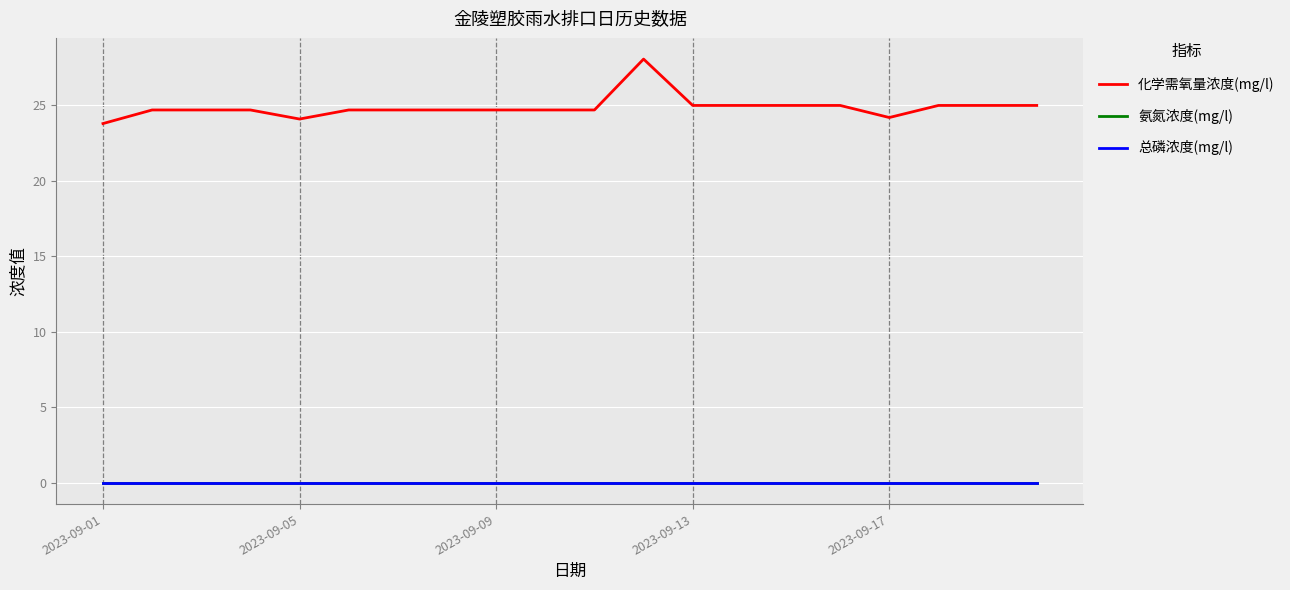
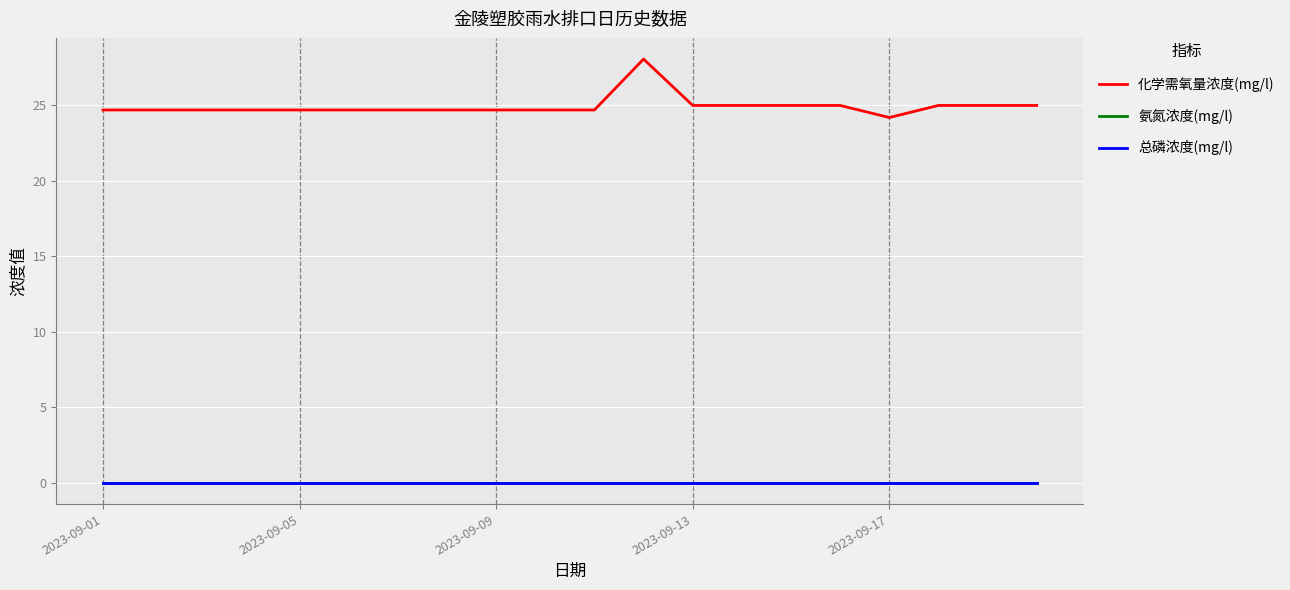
化学需氧量浓度(mg/l), 2023-09-01: 23.8 -> 24.7
化学需氧量浓度(mg/l), 2023-09-05: 24.1 -> 24.7
